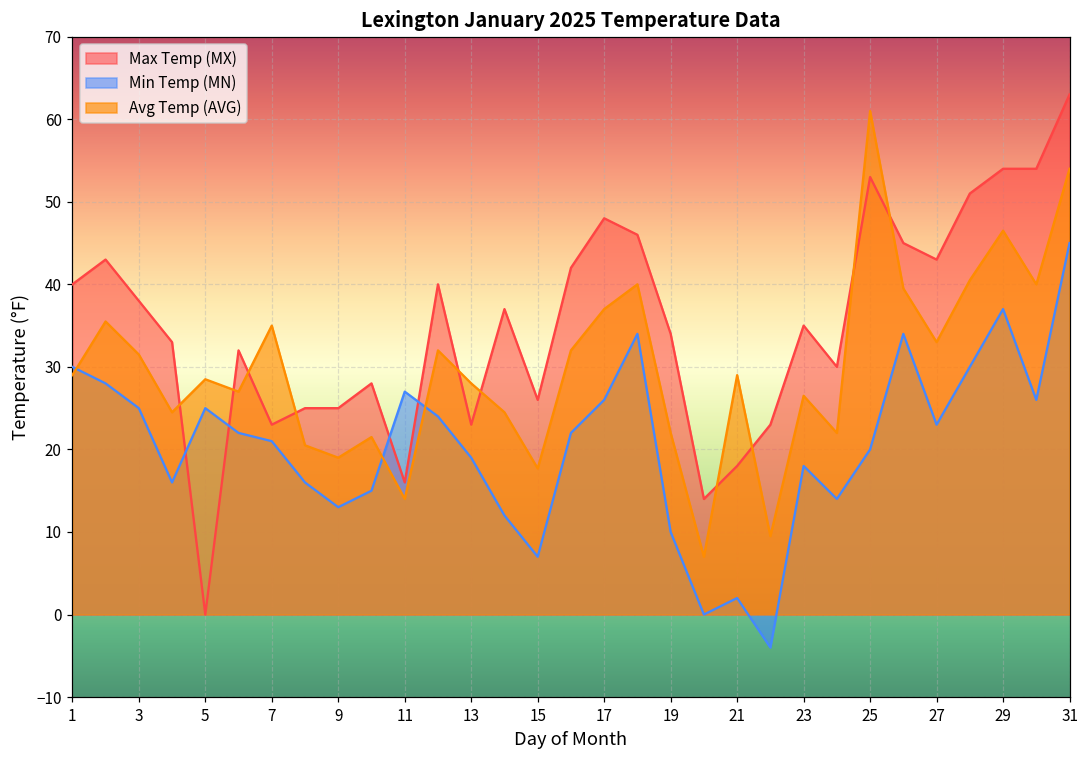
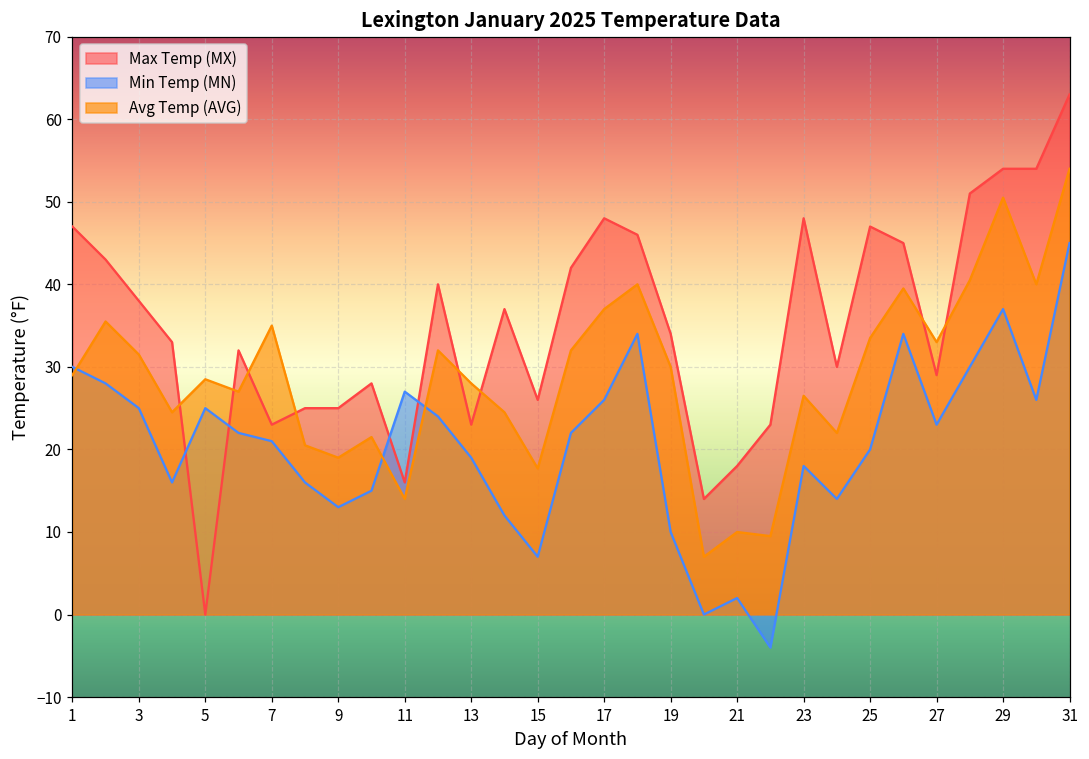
Max Temp (MX), 1: 40 -> 47
Avg Temp (AVG), 19: 22 -> 30
Avg Temp (AVG), 21: 29 -> 10
Max Temp (MX), 23: 35 -> 48
Max Temp (MX), 25: 53 -> 47
Avg Temp (AVG), 25: 61 -> 34
Max Temp (MX), 27: 43 -> 29
Avg Temp (AVG), 29: 47 -> 51
